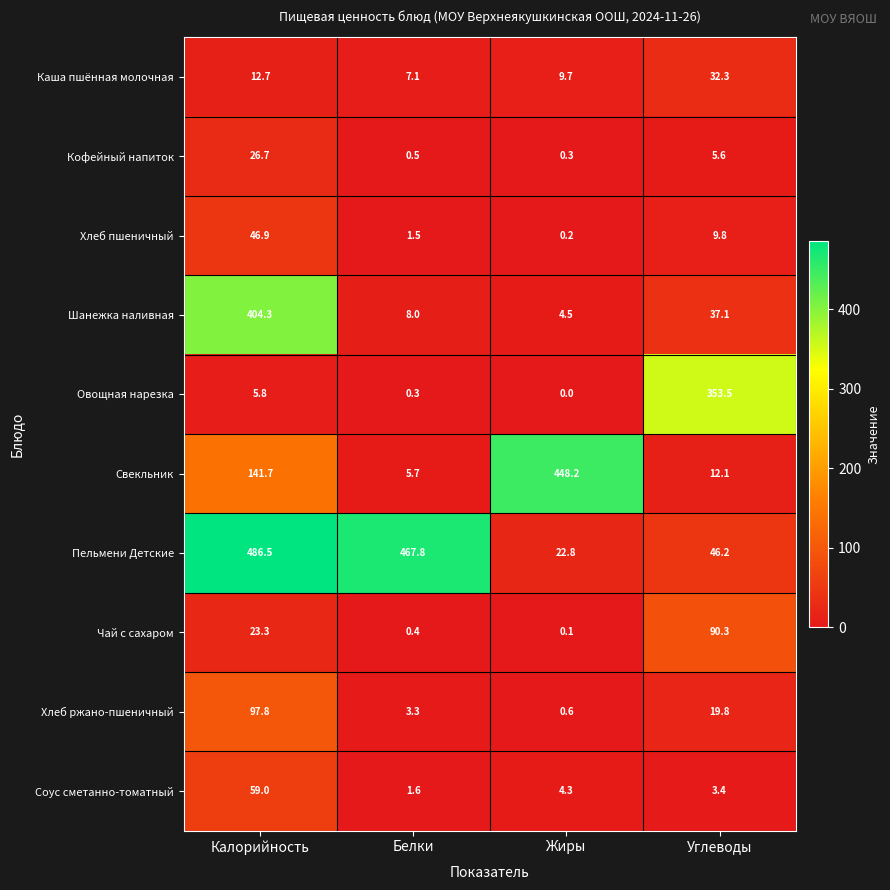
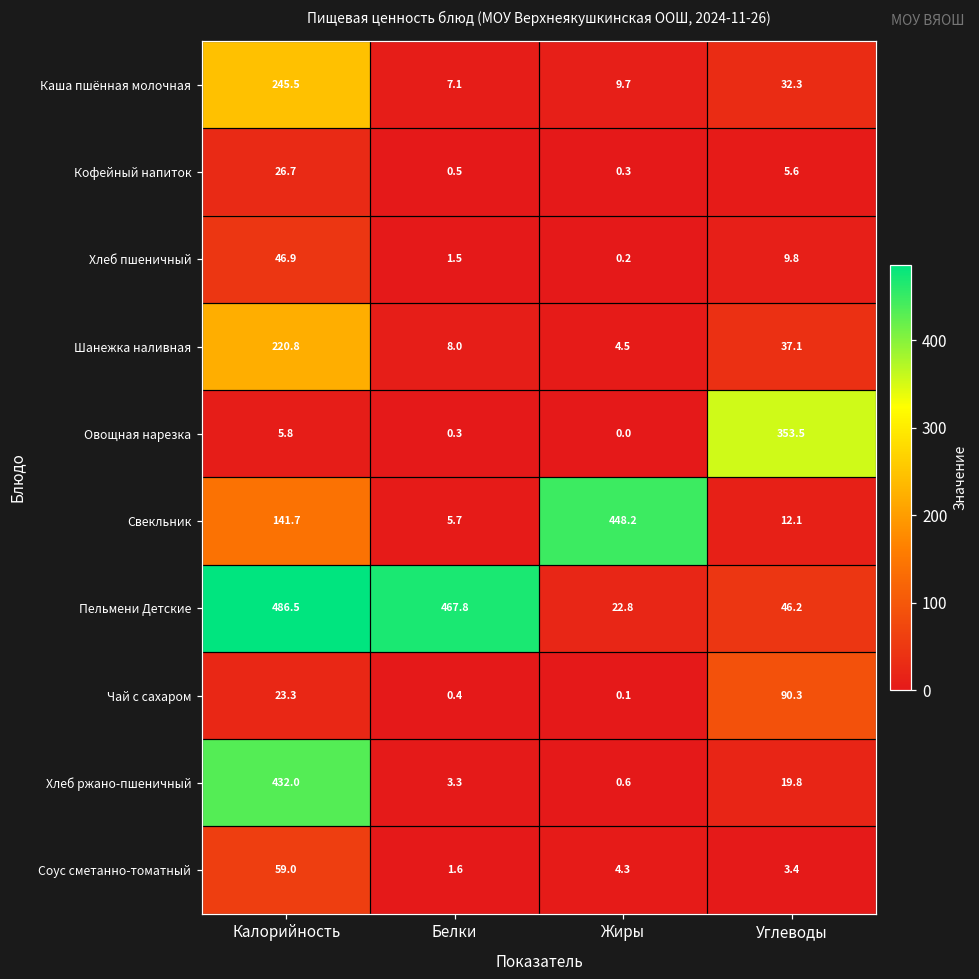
Каша пшённая молочная, Калорийность: 12.7 -> 245.5
Шанежка наливная, Калорийность: 404.3 -> 220.8
Хлеб ржано-пшеничный, Калорийность: 97.8 -> 432.0
